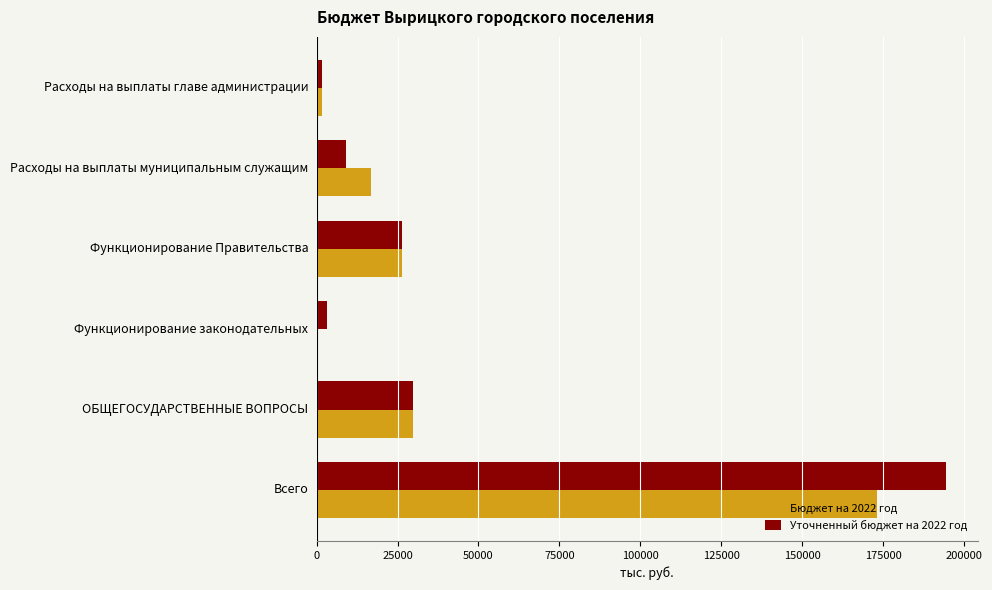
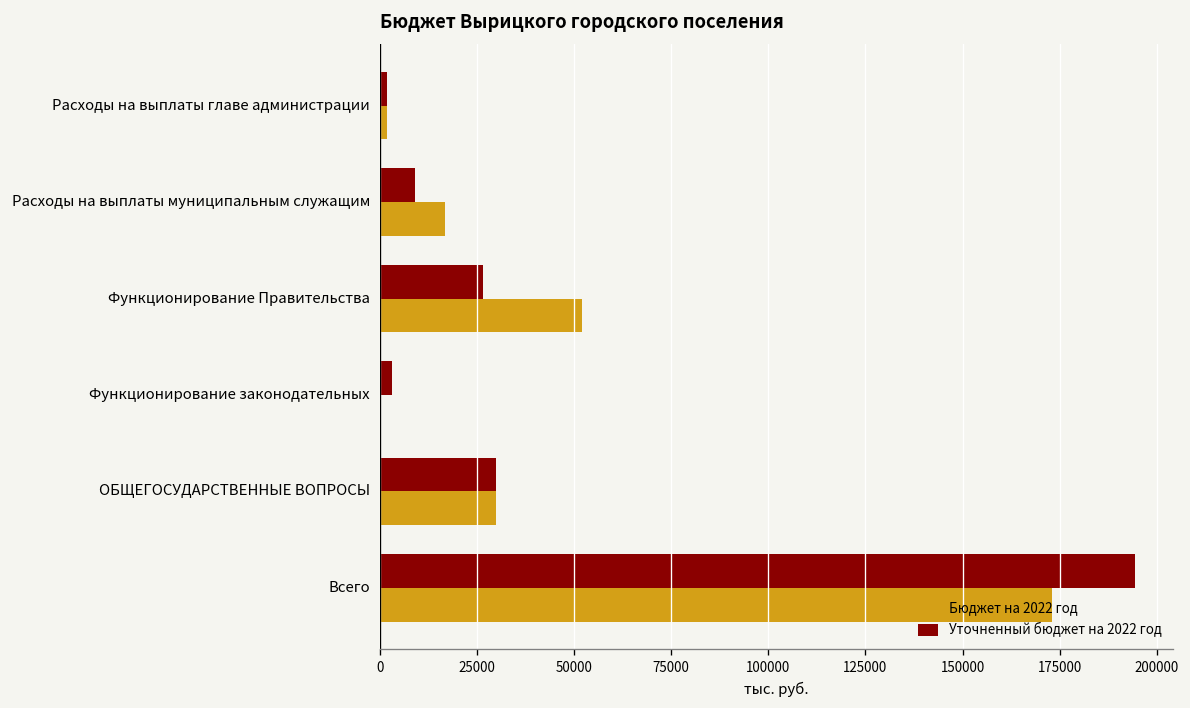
Бюджет на 2022 год, Функционирование Правительства: 27000 -> 52000
